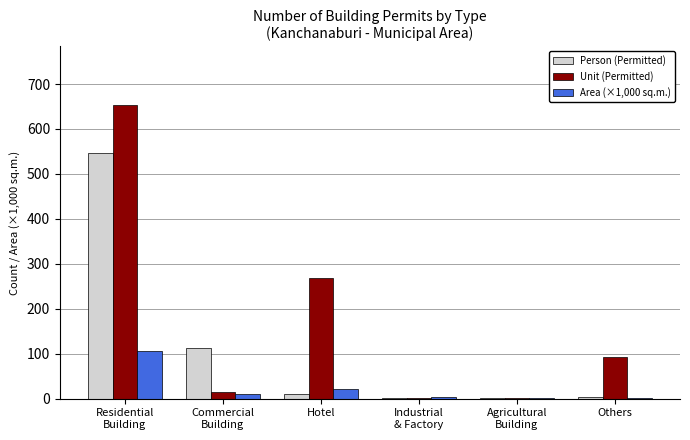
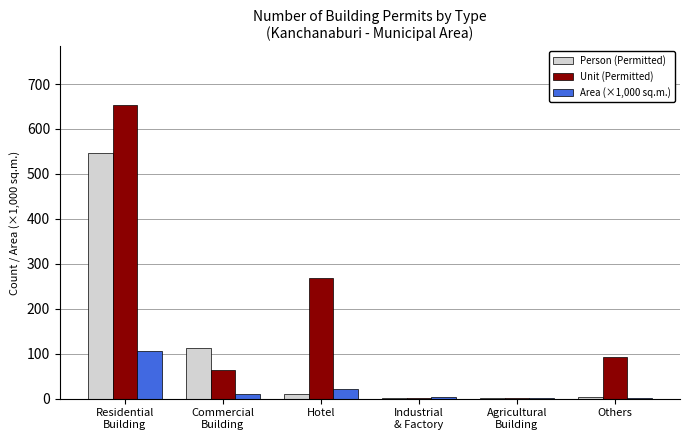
Unit (Permitted), Commercial Building: 10 -> 60
